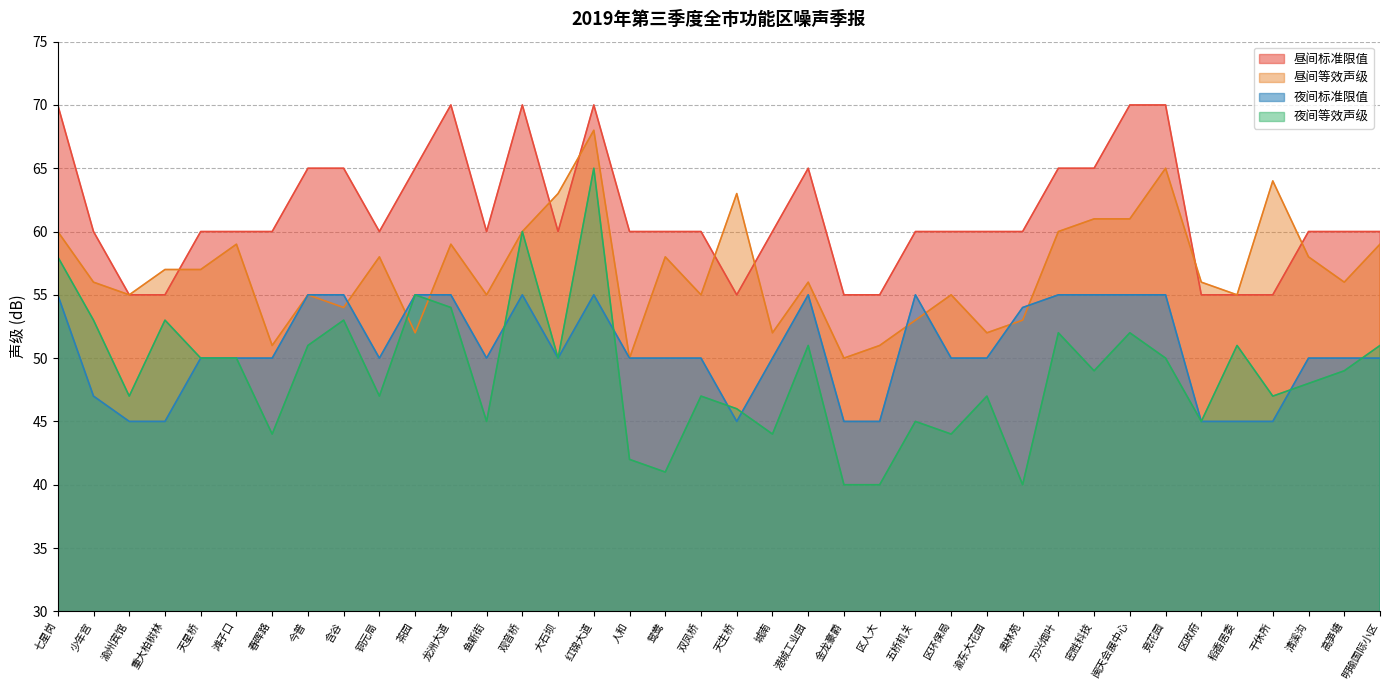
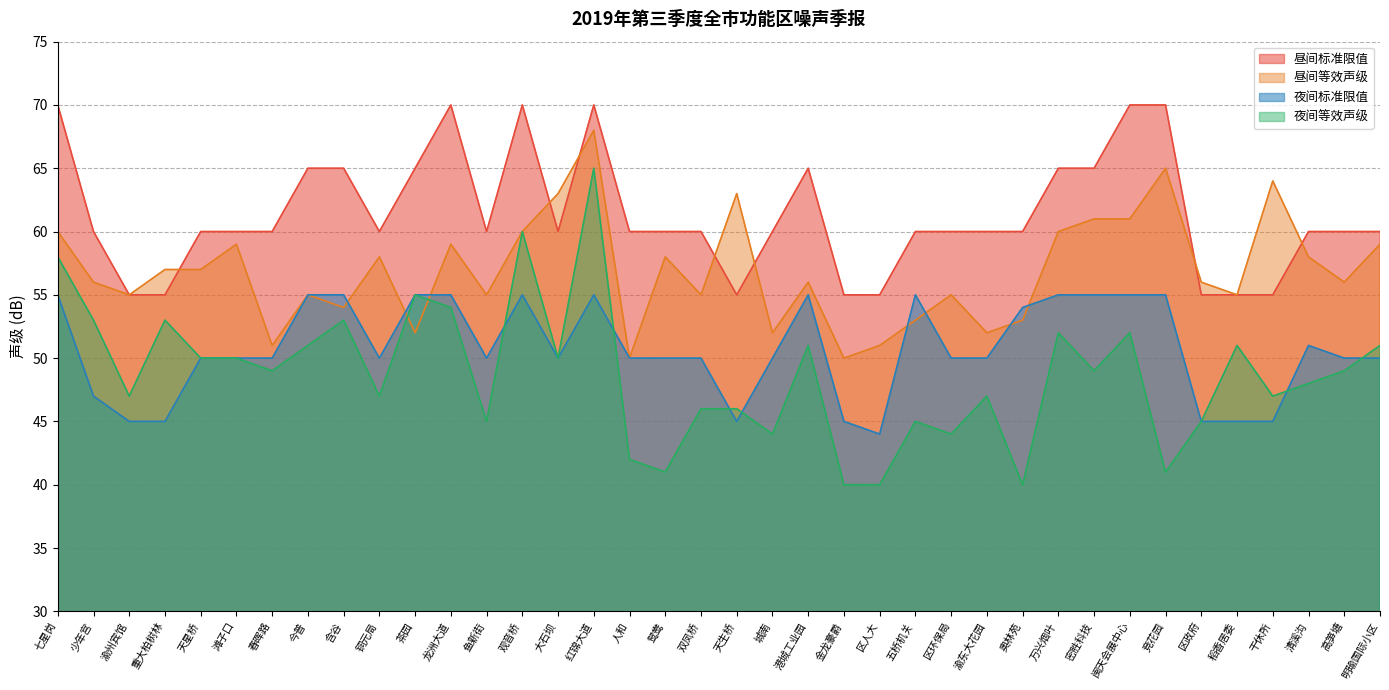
夜间等效声级, 春晖路: 44 -> 49
夜间等效声级, 双凤桥: 47 -> 46
夜间标准限值, 区人大: 45 -> 44
夜间等效声级, 竞花园: 50 -> 41
夜间标准限值, 清溪沟: 50 -> 51
